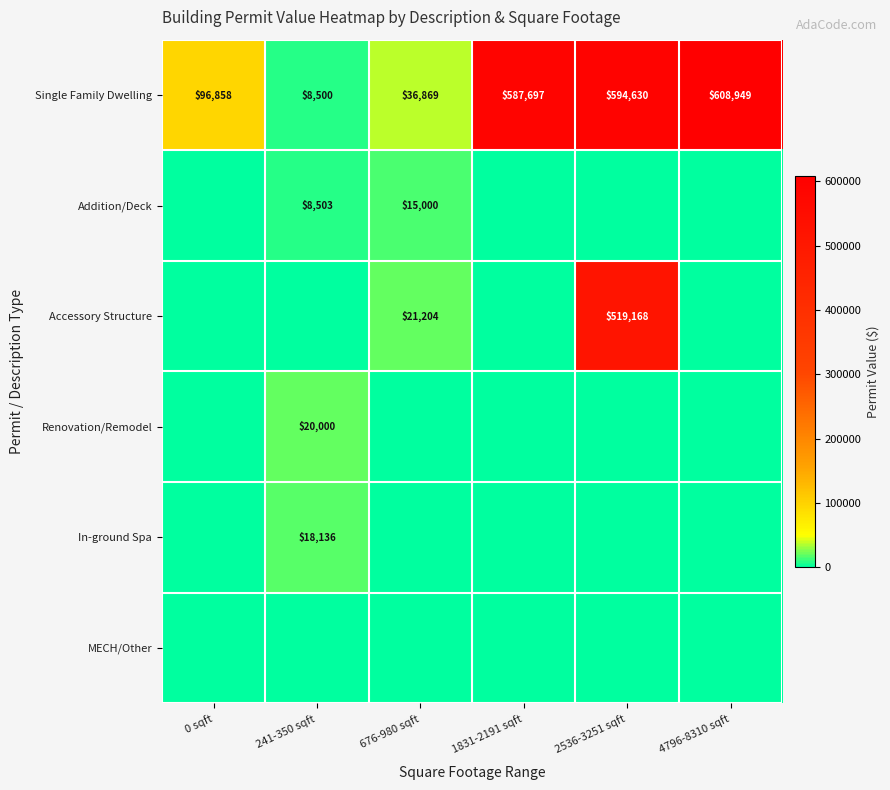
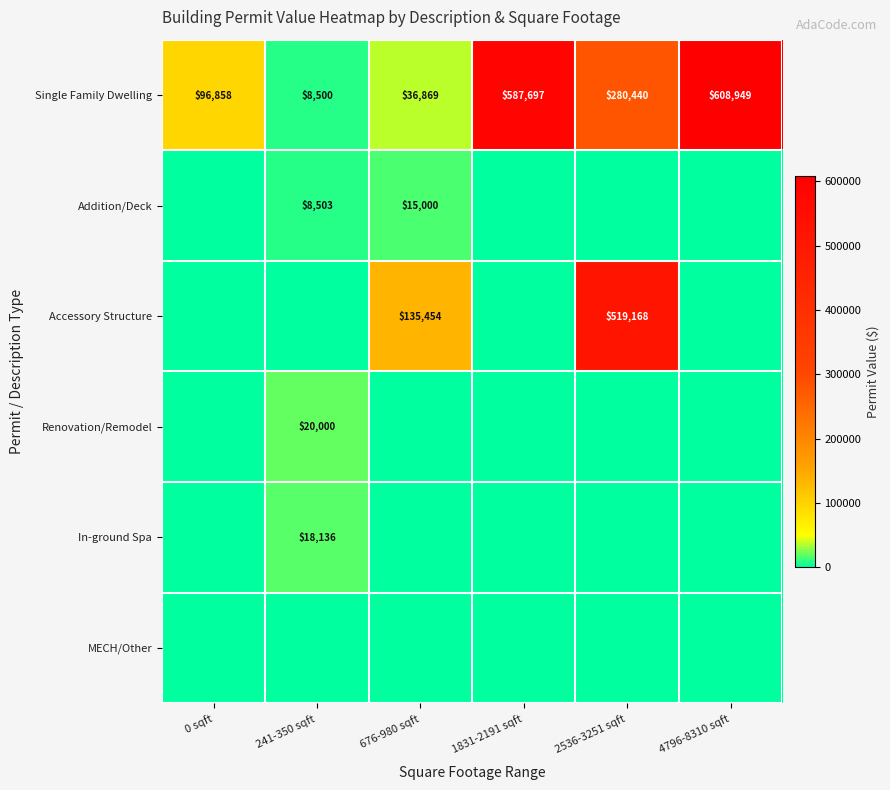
Single Family Dwelling, 2536-3251 sqft: $594,630 -> $280,440
Accessory Structure, 676-980 sqft: $21,204 -> $135,454
